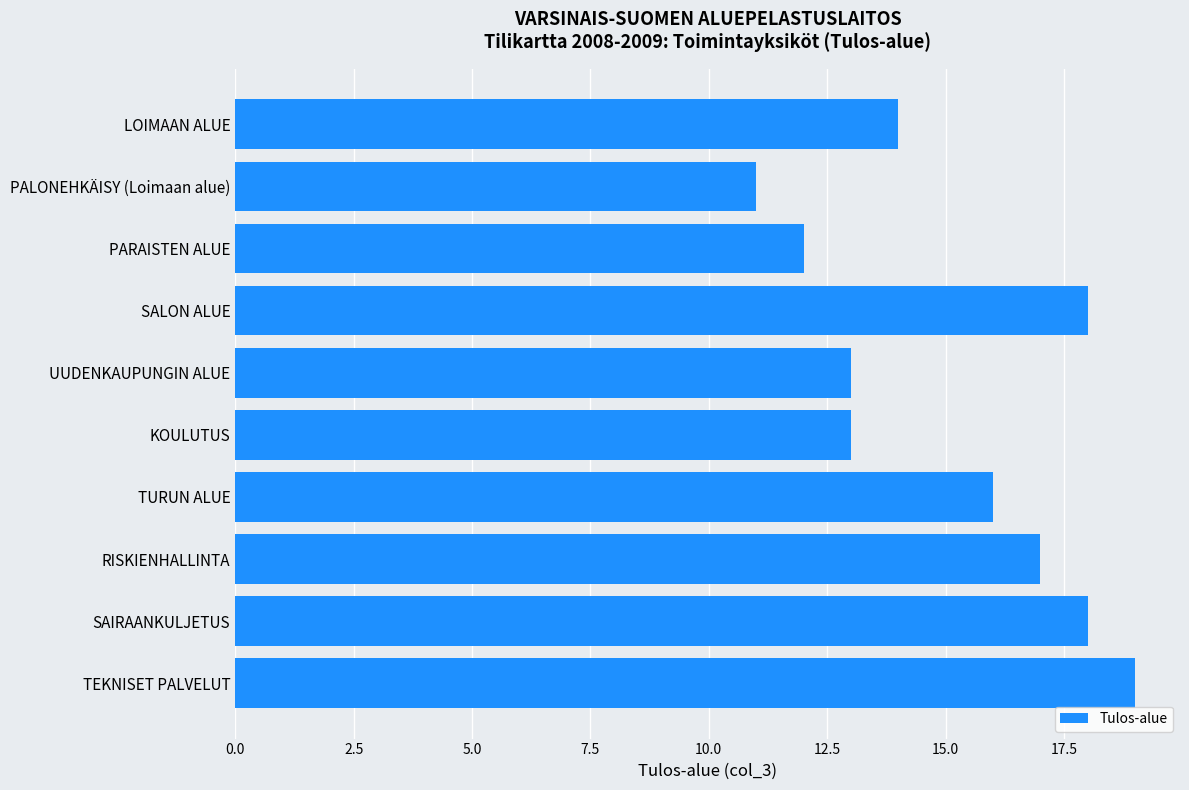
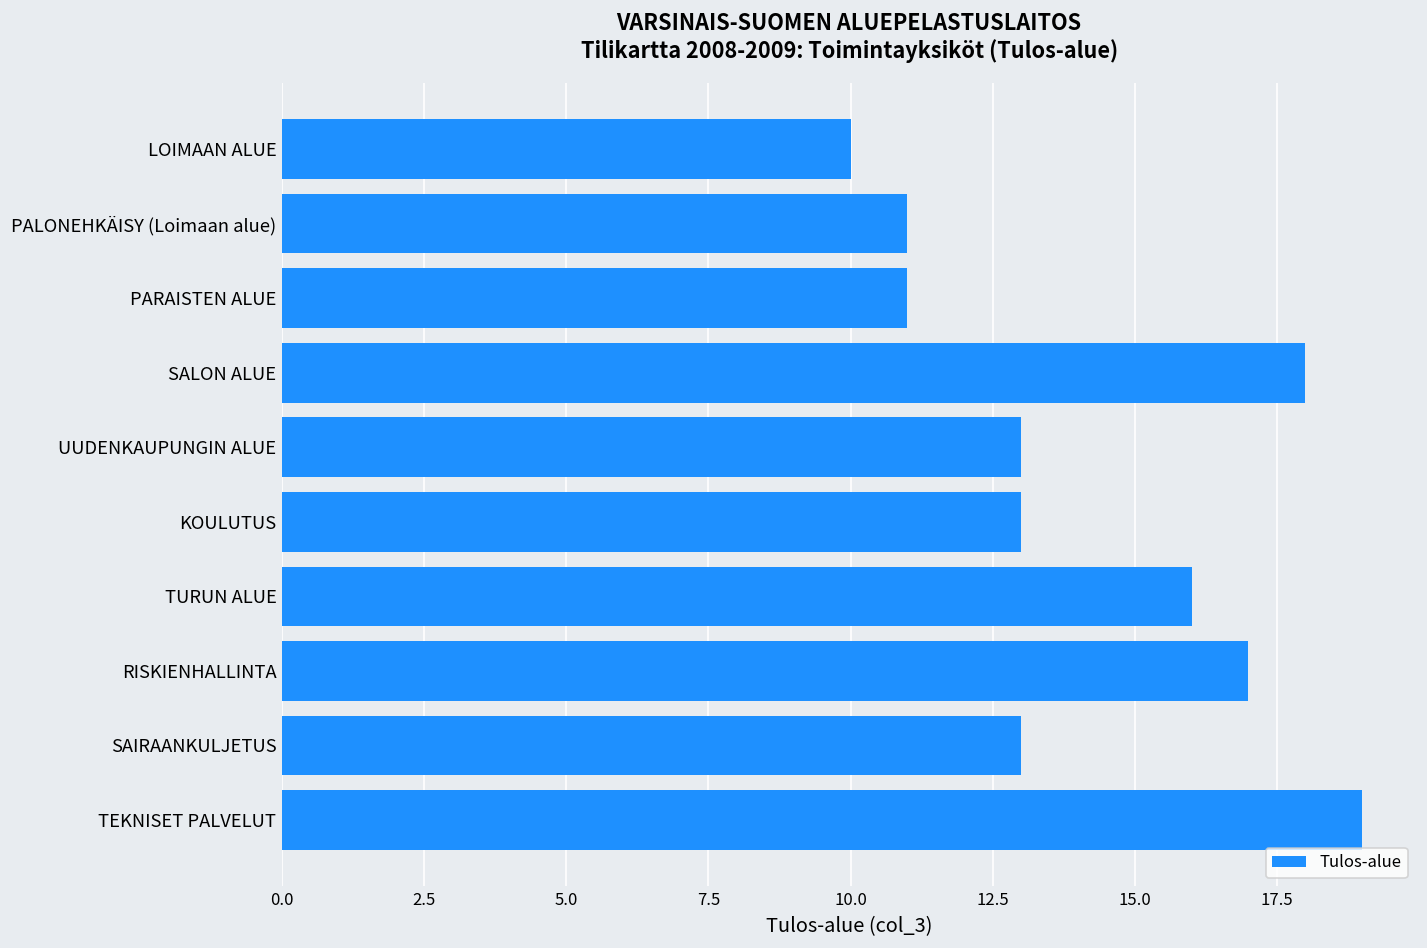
LOIMAAN ALUE: 14 -> 10
PARAISTEN ALUE: 12 -> 11
SAIRAANKULJETUS: 18 -> 13
